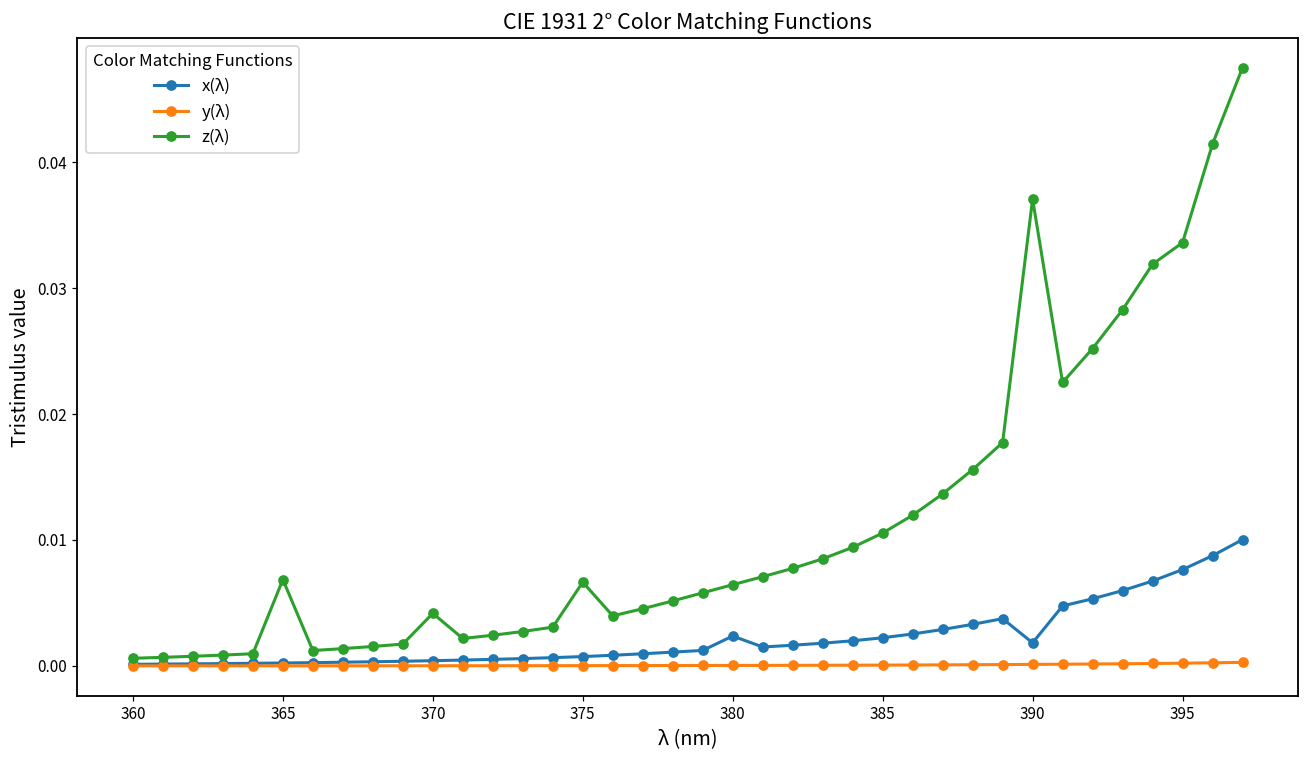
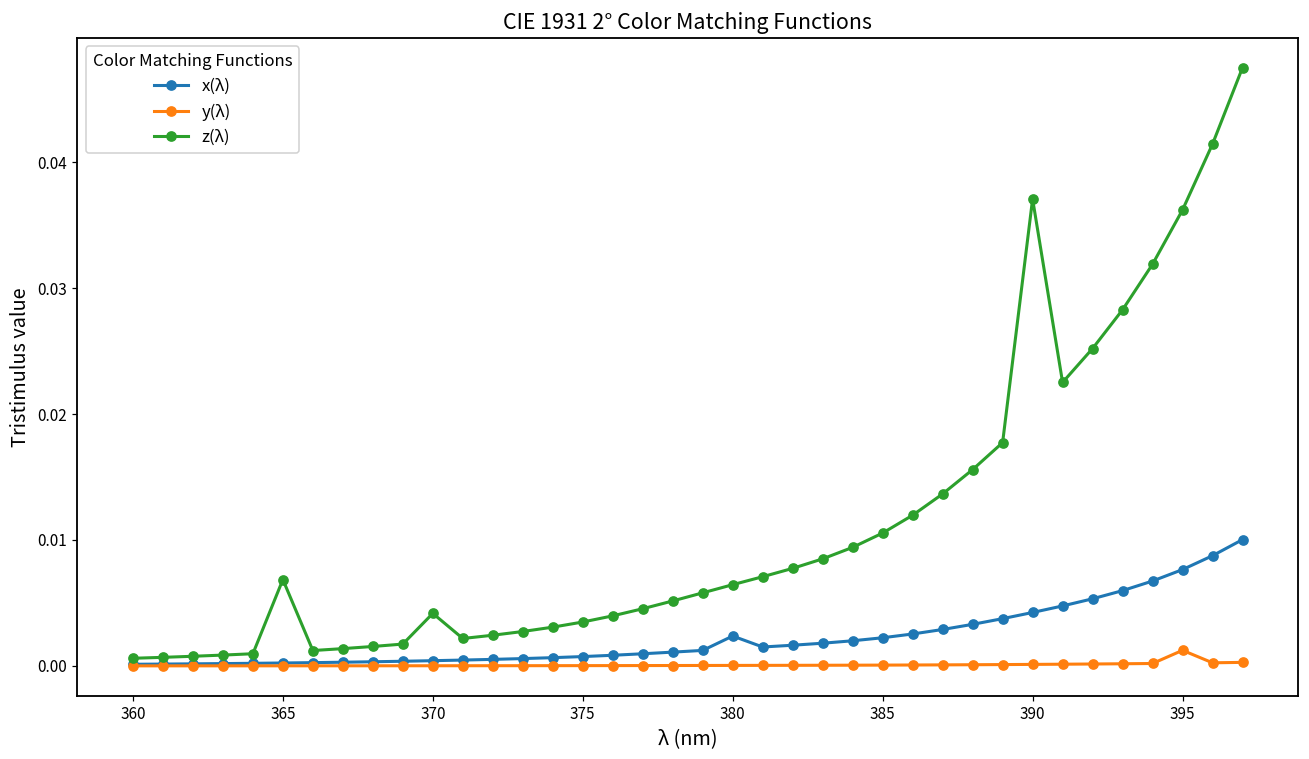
z(λ), 375: 0.0066 -> 0.0035
x(λ), 390: 0.0018 -> 0.0042
y(λ), 395: 0.0002 -> 0.0012
z(λ), 395: 0.0336 -> 0.0362
